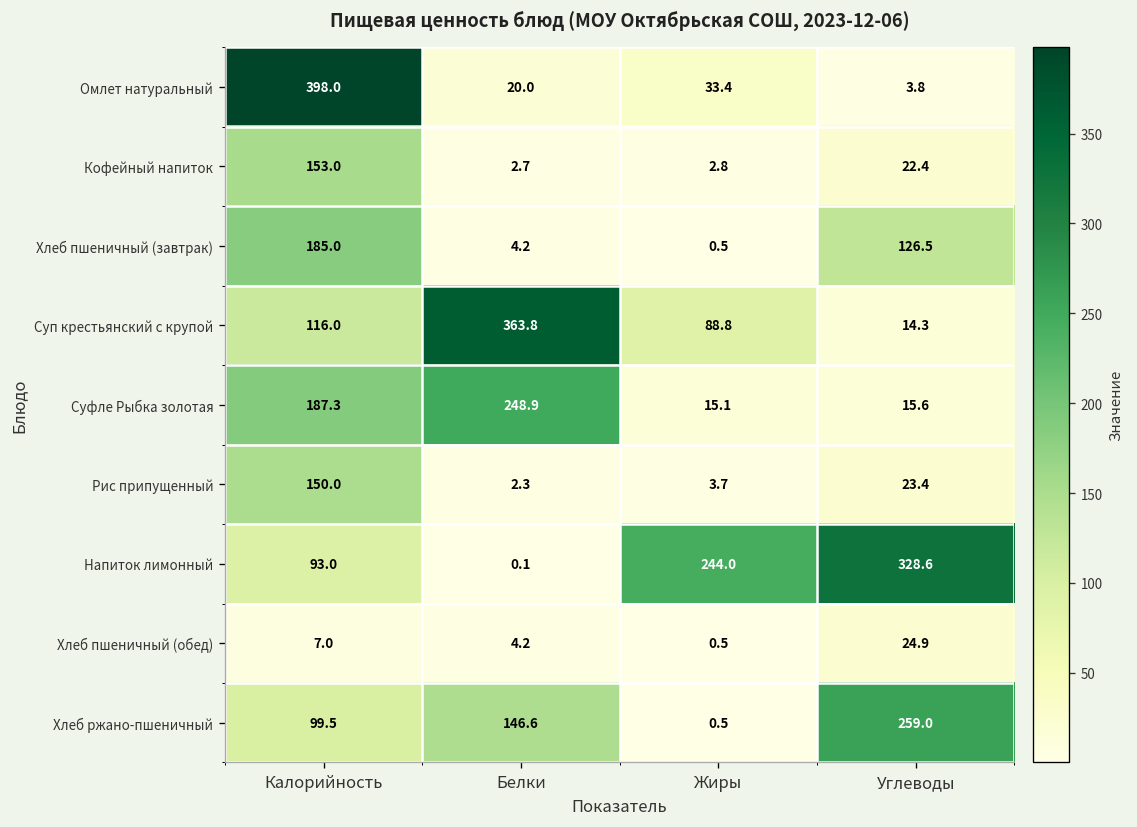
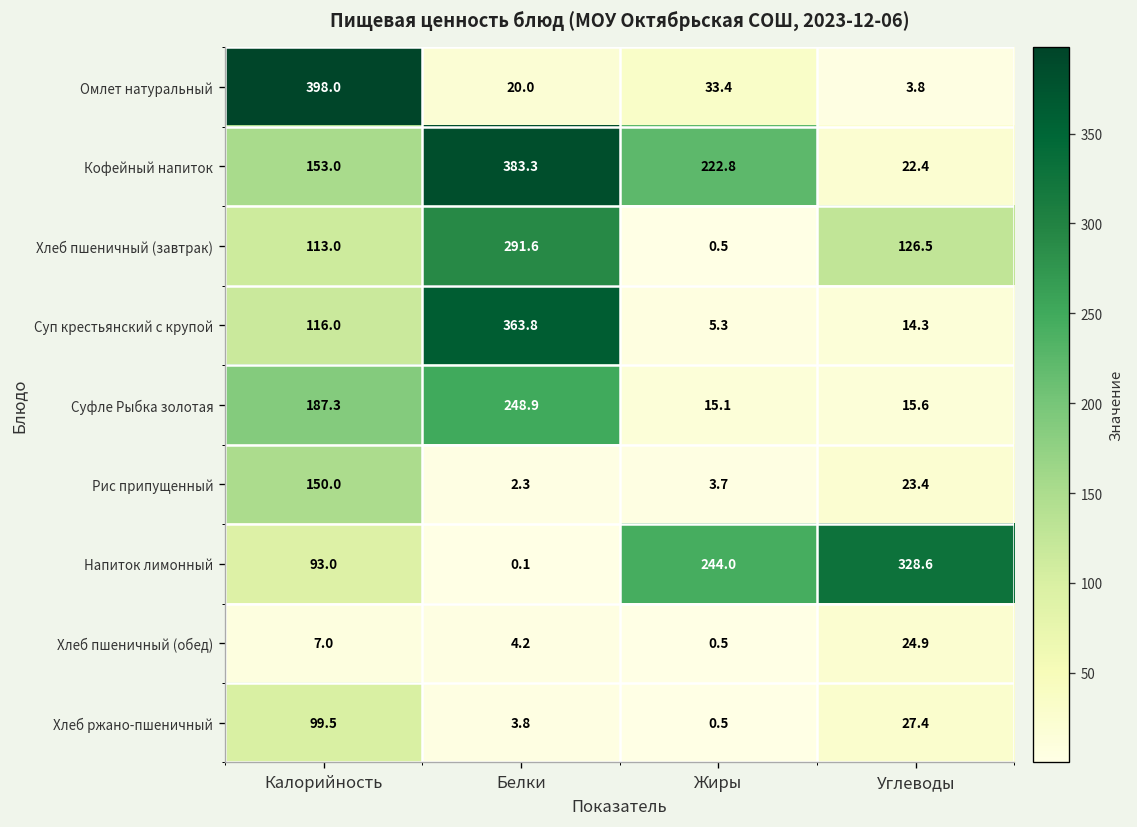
Кофейный напиток, Белки: 2.7 -> 383.3
Кофейный напиток, Жиры: 2.8 -> 222.8
Хлеб пшеничный (завтрак), Калорийность: 185.0 -> 113.0
Хлеб пшеничный (завтрак), Белки: 4.2 -> 291.6
Суп крестьянский с крупой, Жиры: 88.8 -> 5.3
Хлеб ржано-пшеничный, Белки: 146.6 -> 3.8
Хлеб ржано-пшеничный, Углеводы: 259.0 -> 27.4
